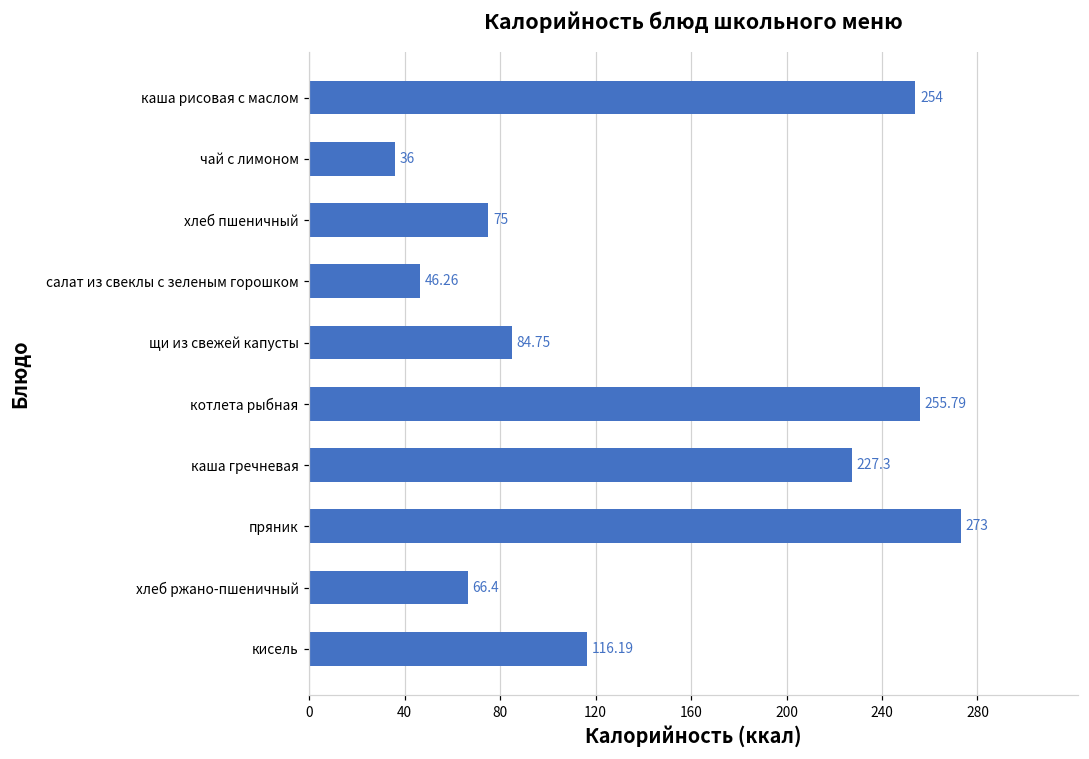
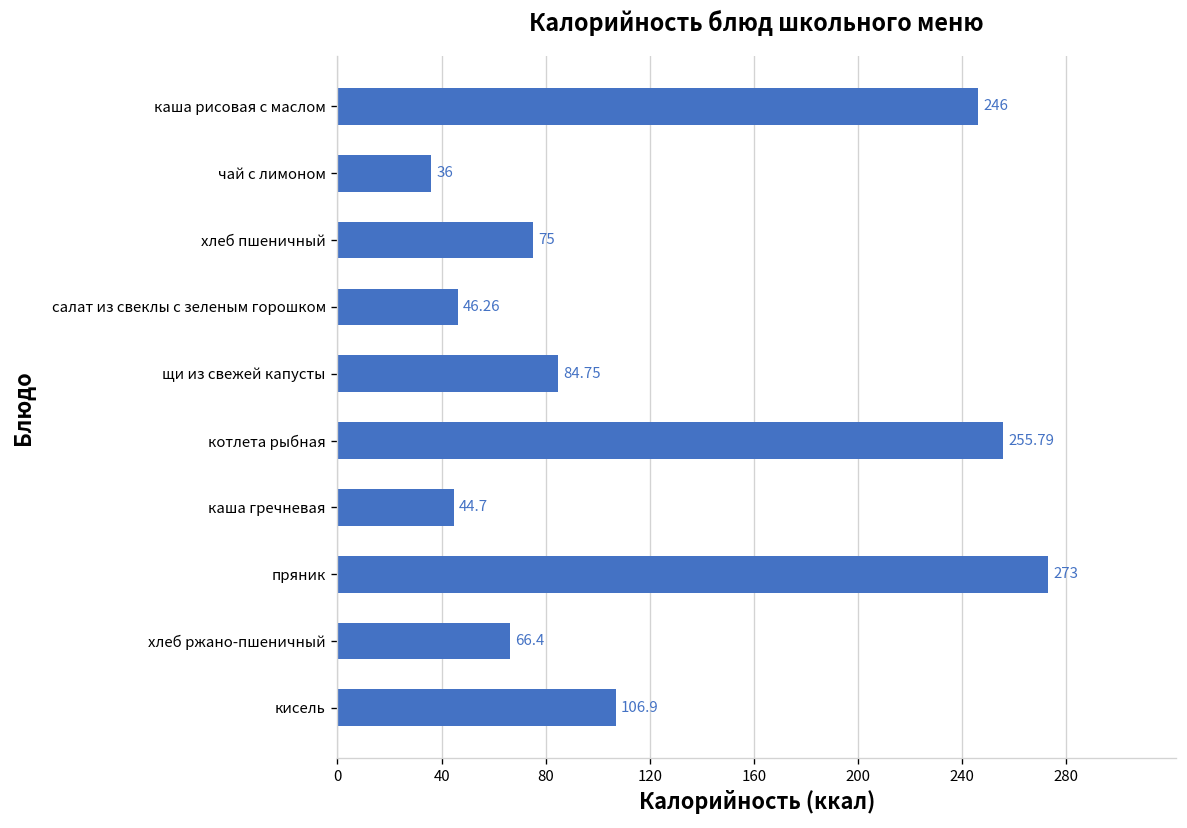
каша рисовая с маслом: 254 -> 246
каша гречневая: 227.3 -> 44.7
кисель: 116.19 -> 106.9
